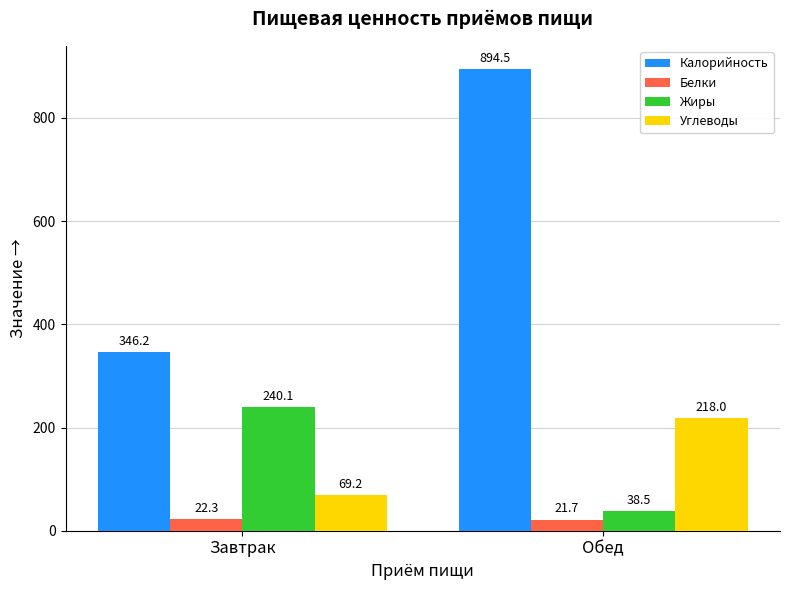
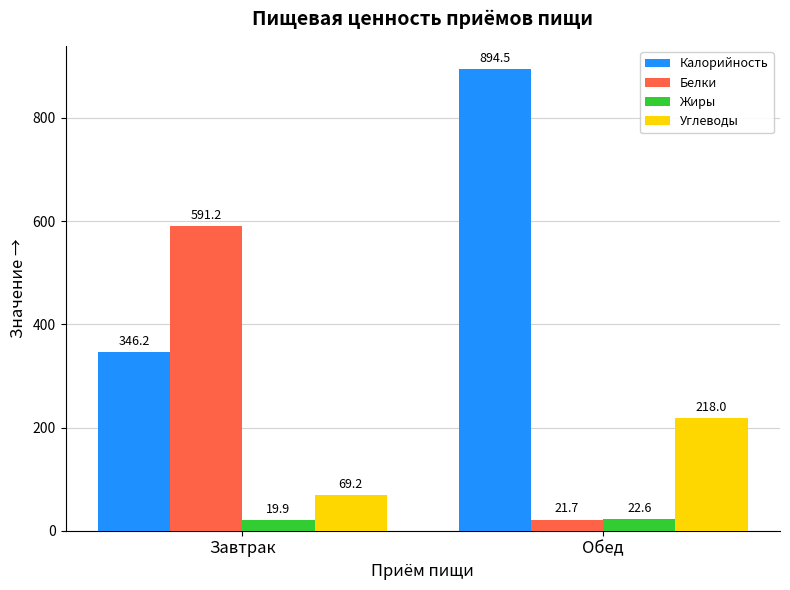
Белки, Завтрак: 22.3 -> 591.2
Жиры, Завтрак: 240.1 -> 19.9
Жиры, Обед: 38.5 -> 22.6
